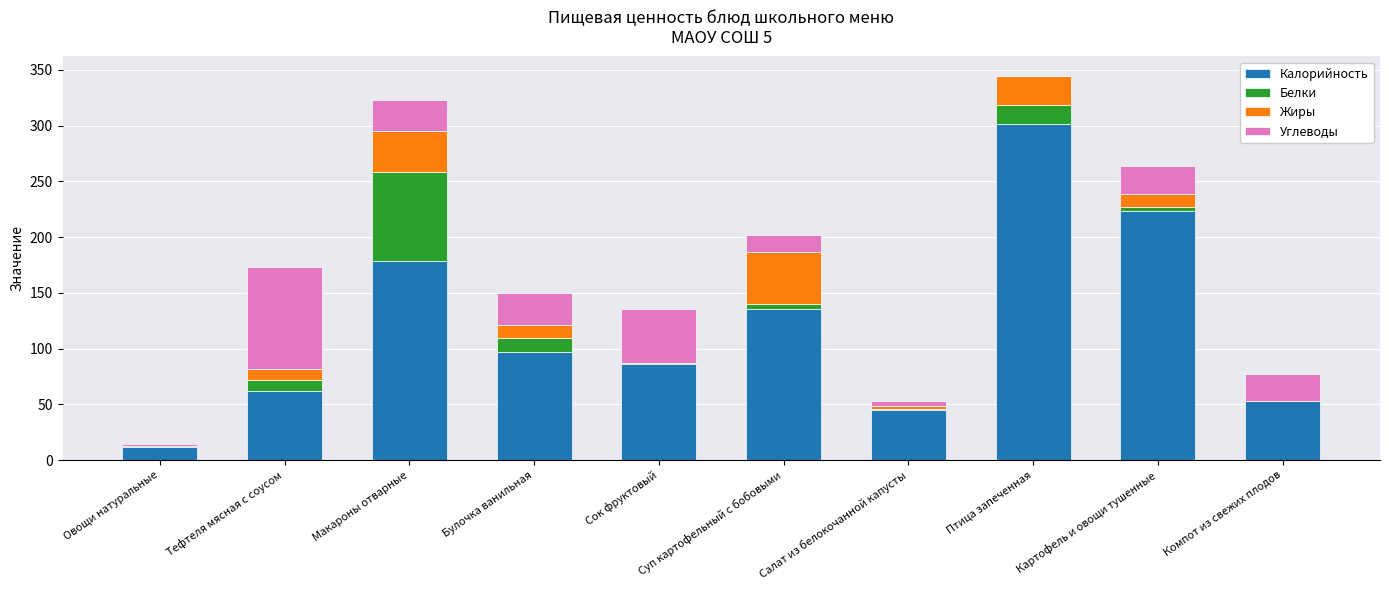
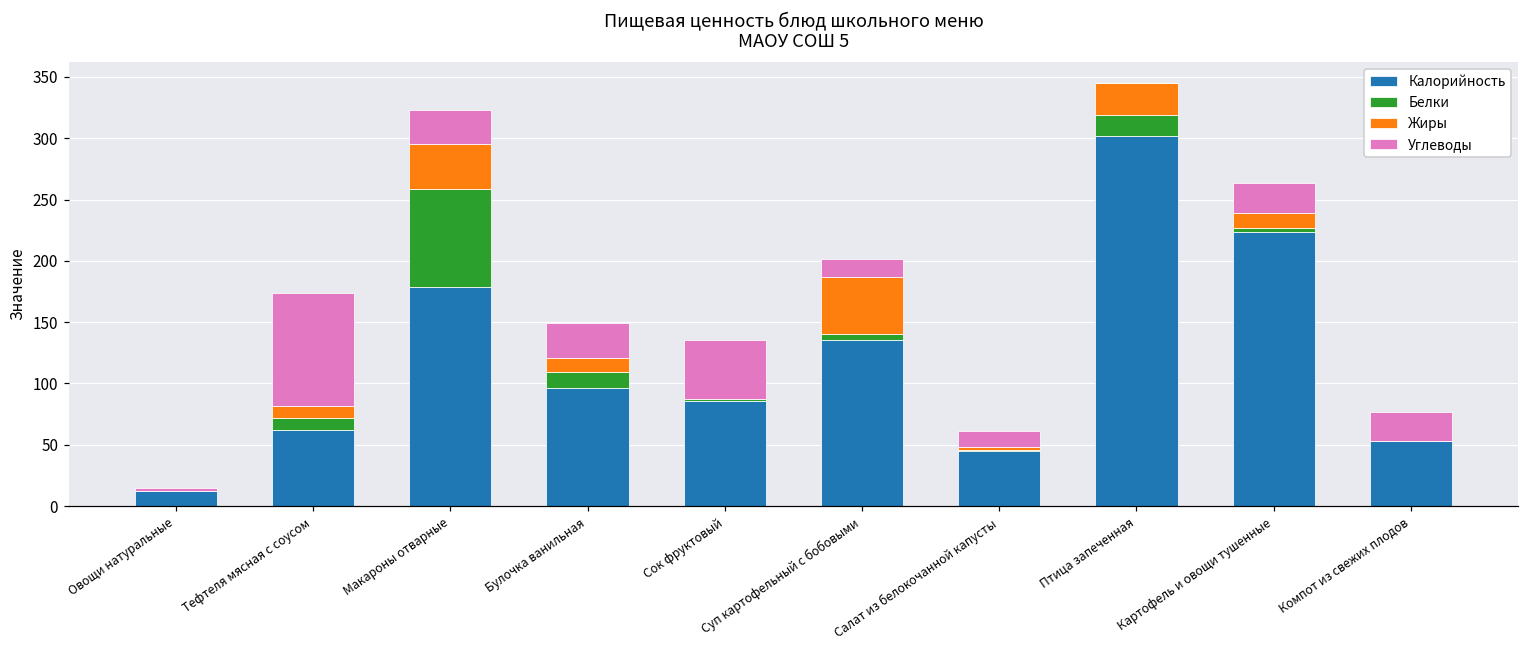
Углеводы, Салат из белокочанной капусты: 5 -> 13
